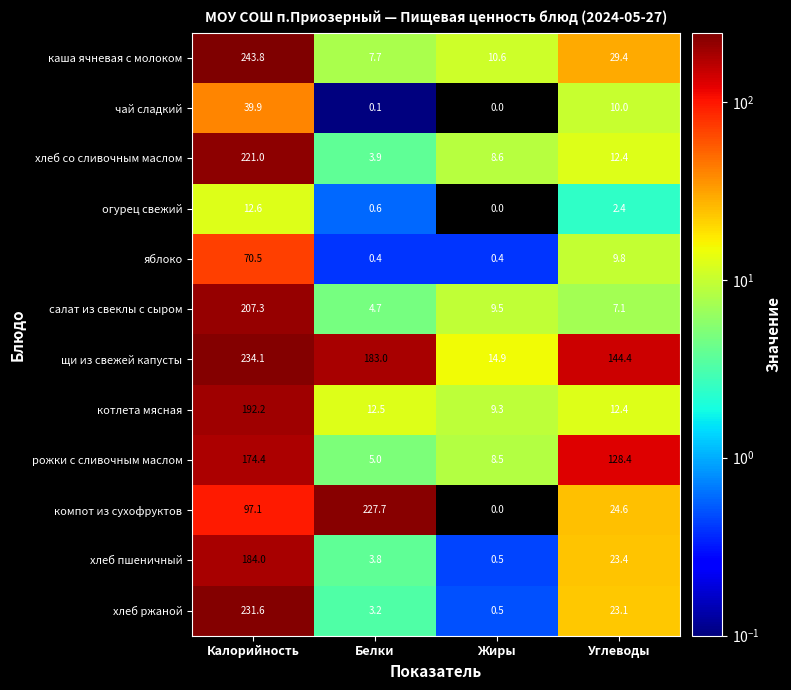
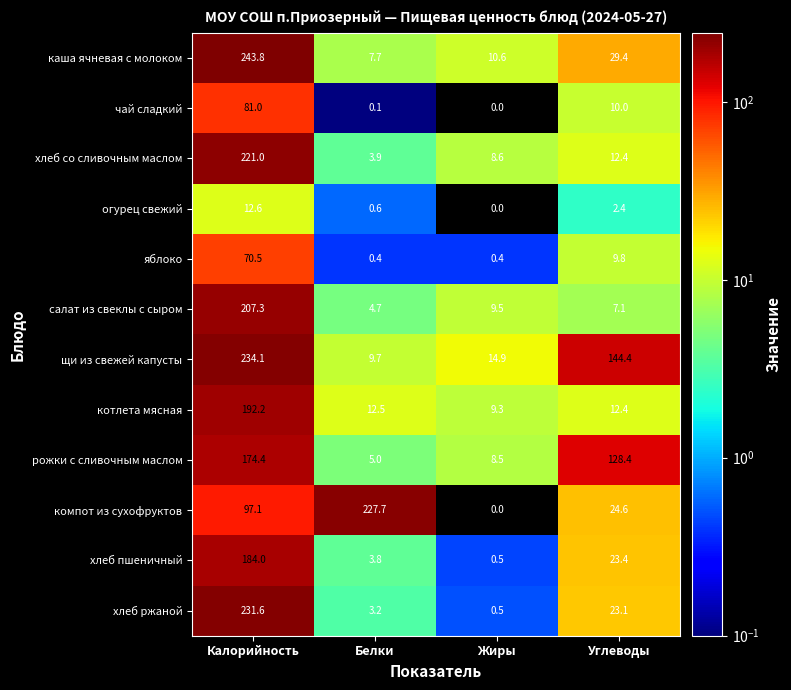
чай сладкий, Калорийность: 39.9 -> 81.0
щи из свежей капусты, Белки: 183.0 -> 9.7
